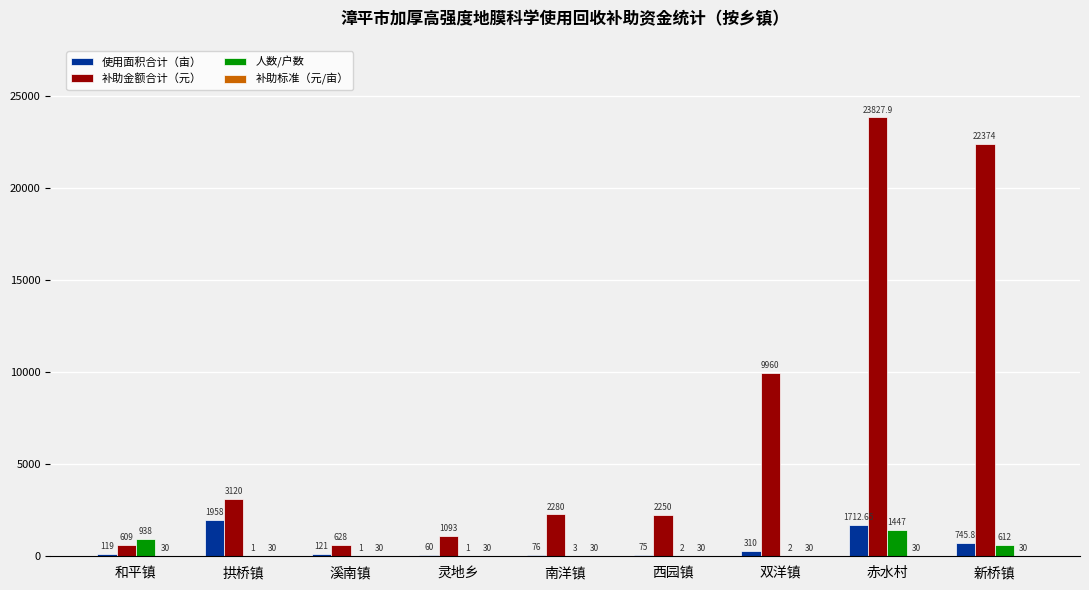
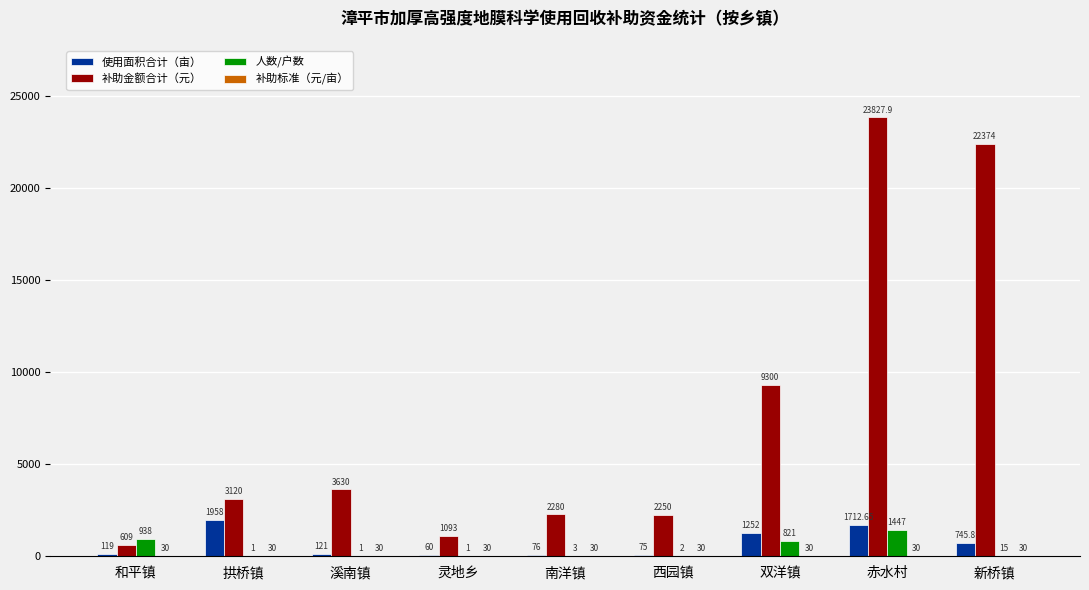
补助金额合计（元）, 溪南镇: 628 -> 3630
使用面积合计（亩）, 双洋镇: 310 -> 1252
补助金额合计（元）, 双洋镇: 9960 -> 9300
人数/户数, 双洋镇: 2 -> 821
人数/户数, 新桥镇: 612 -> 15
